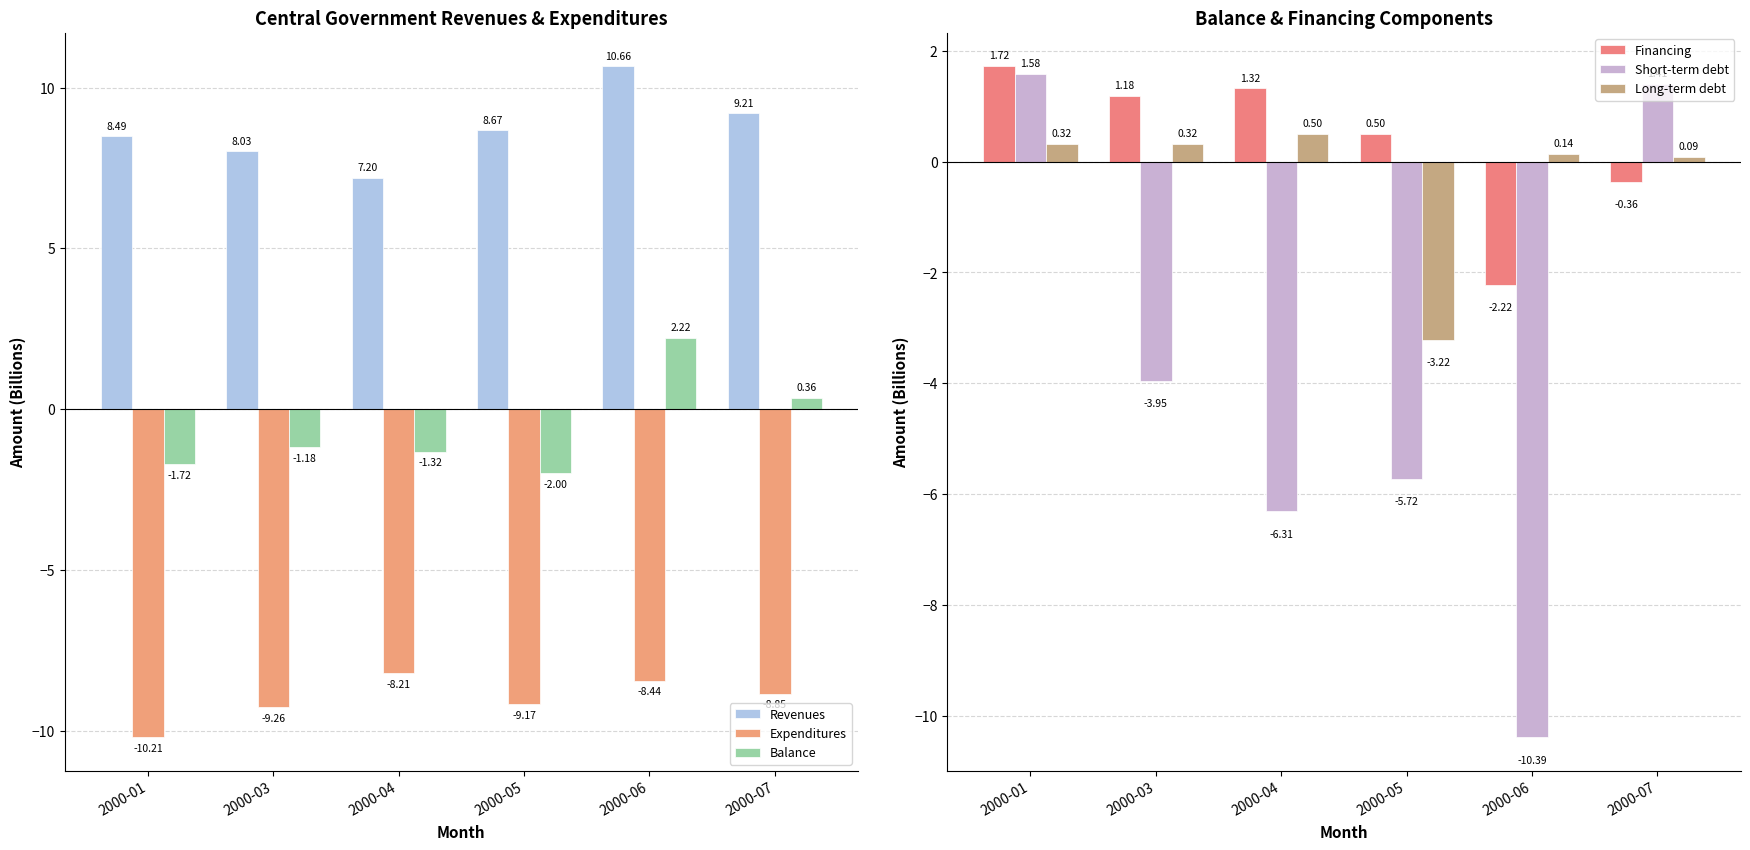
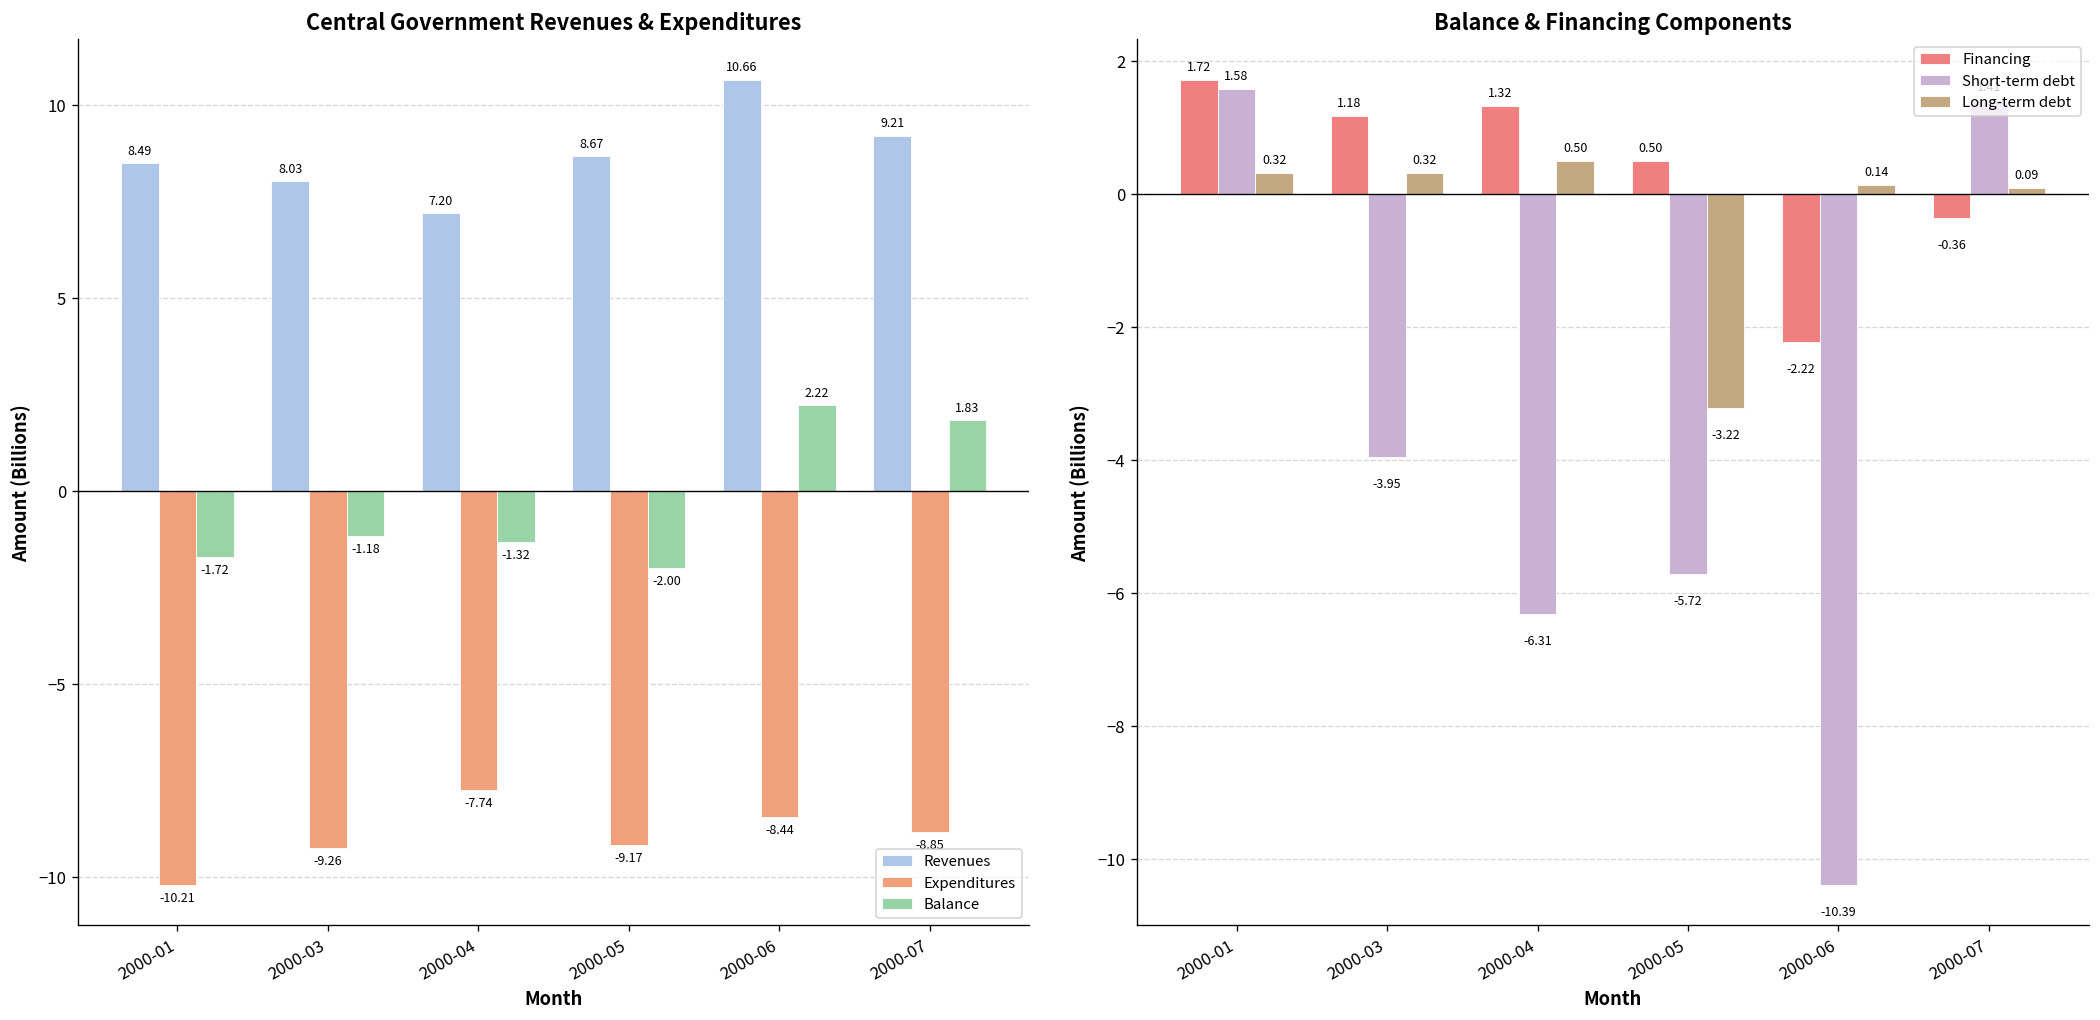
Central Government Revenues & Expenditures, Expenditures, 2000-04: -8.21 -> -7.74
Central Government Revenues & Expenditures, Balance, 2000-07: 0.36 -> 1.83
